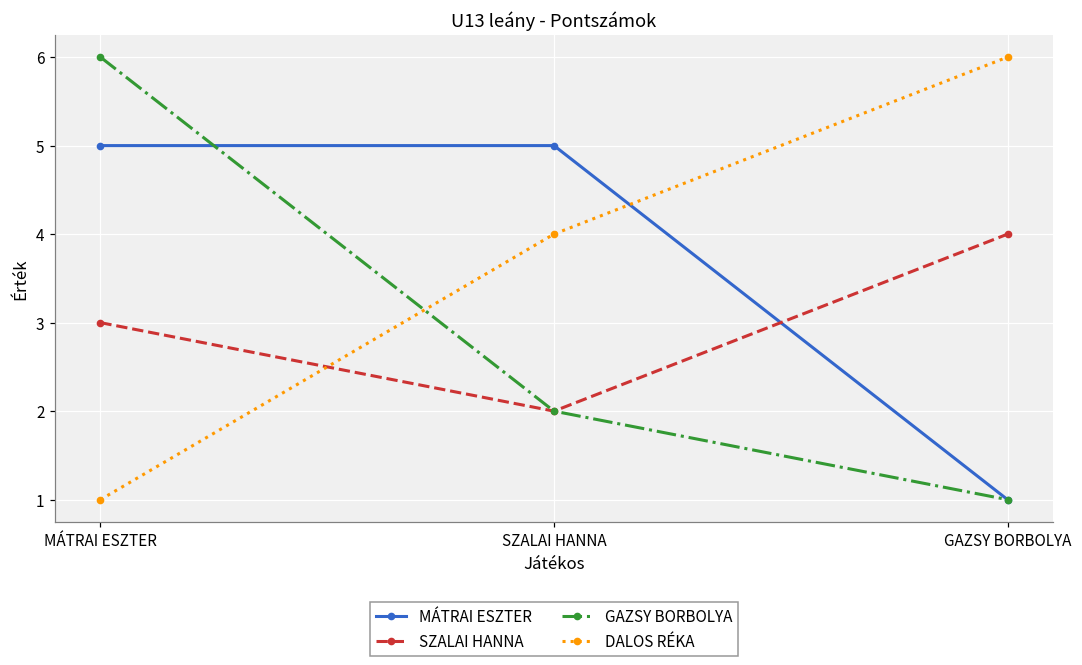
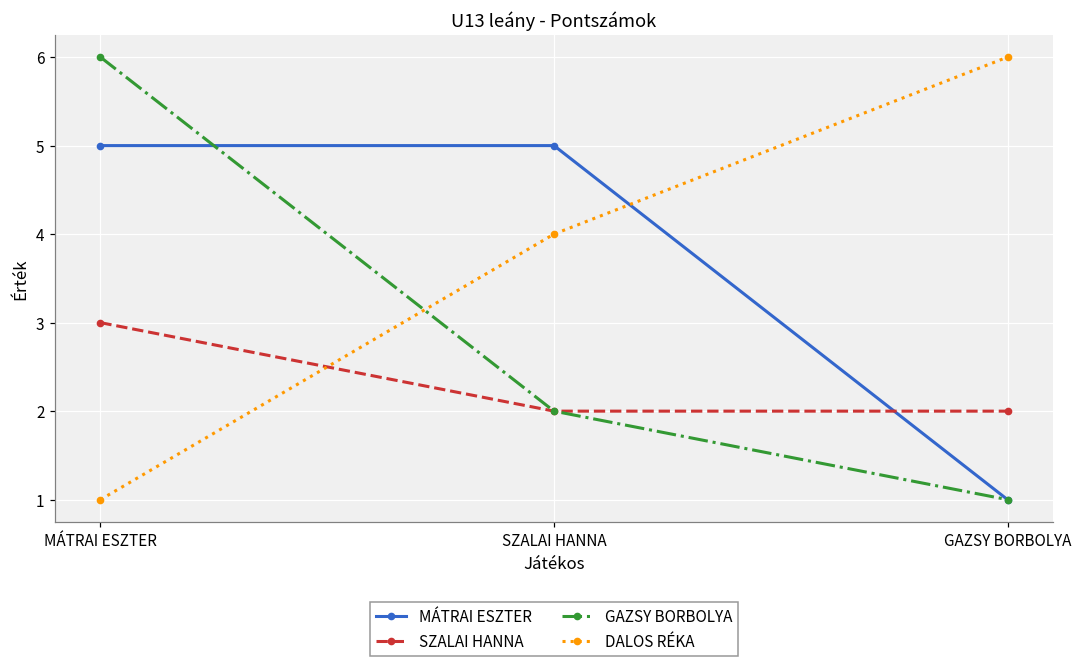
SZALAI HANNA, GAZSY BORBOLYA: 4 -> 2
